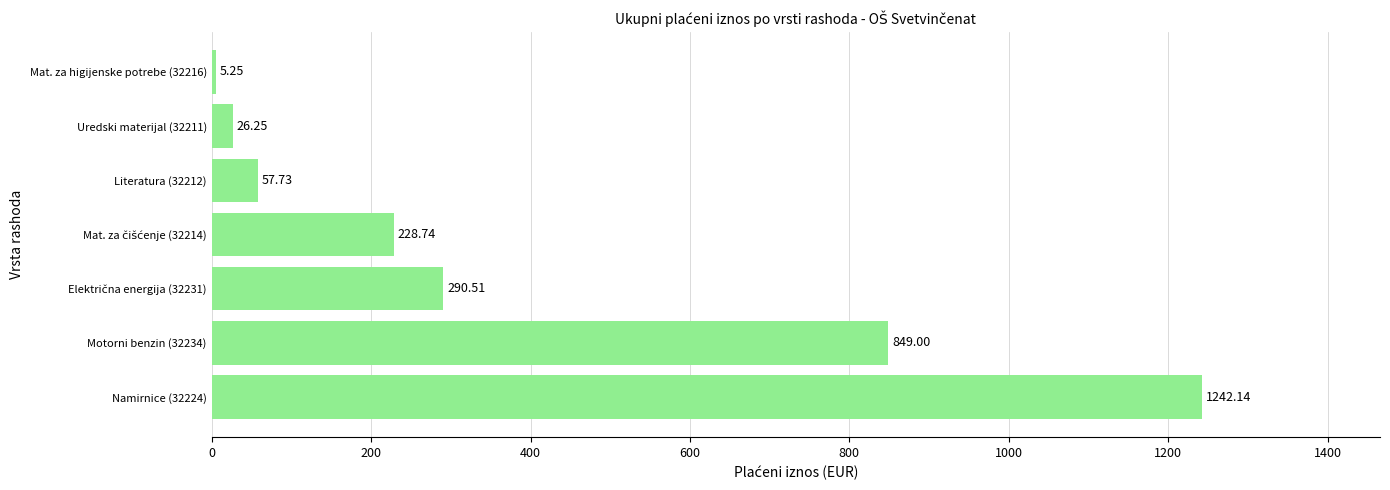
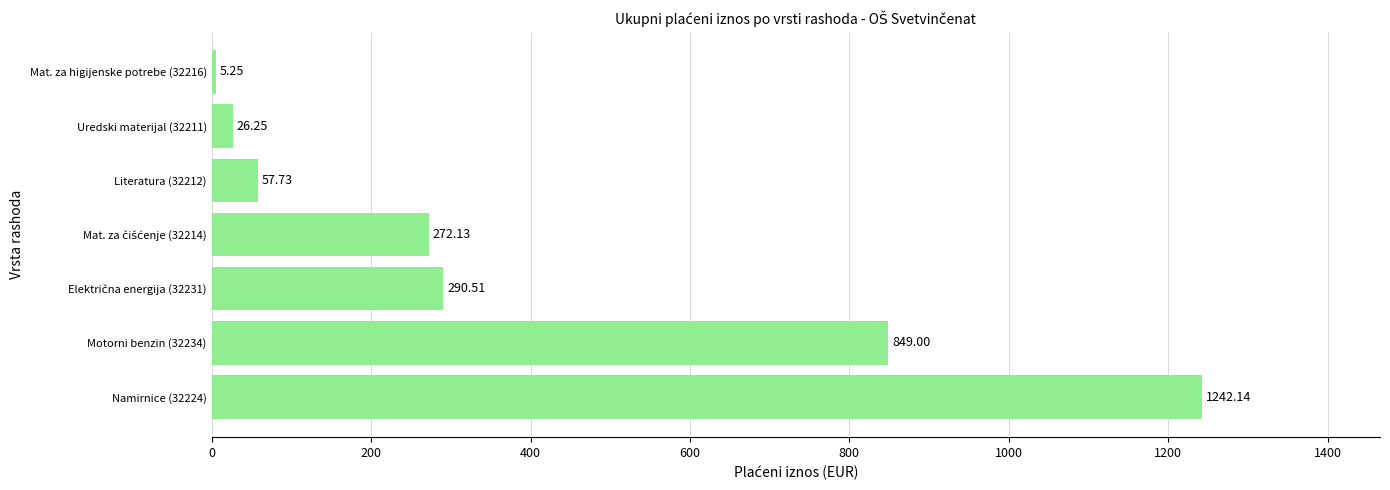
Mat. za čišćenje (32214): 228.74 -> 272.13
